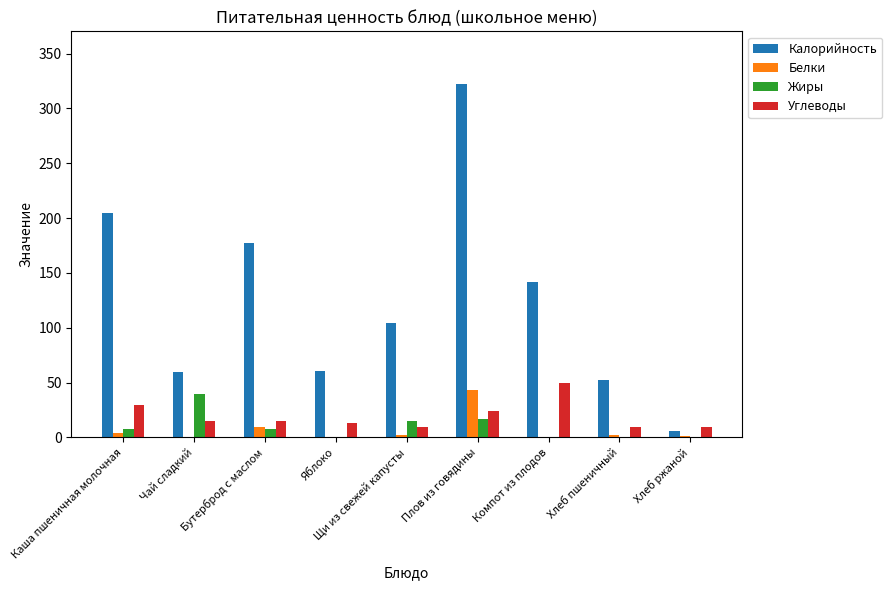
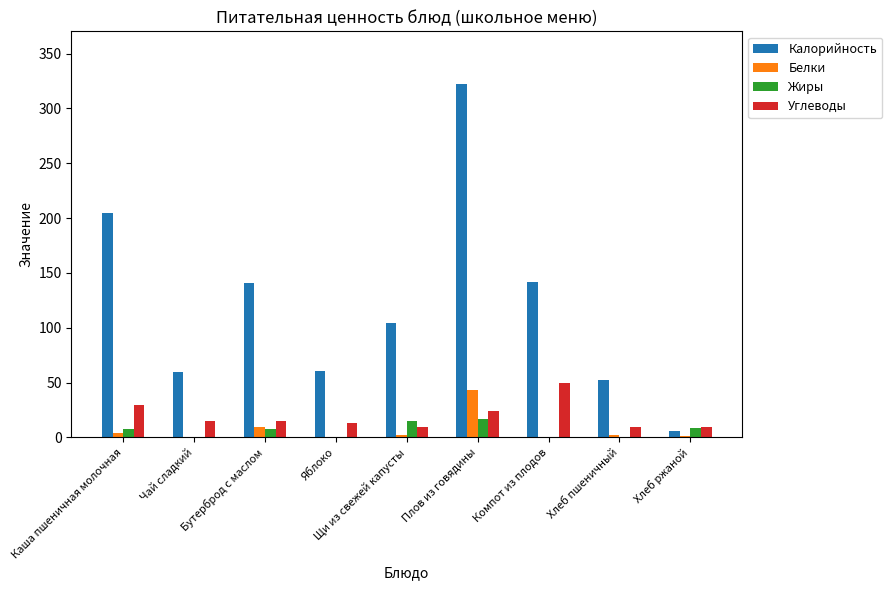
Жиры, Чай сладкий: 40 -> 0
Калорийность, Бутерброд с маслом: 177 -> 141
Жиры, Хлеб ржаной: 0 -> 8
